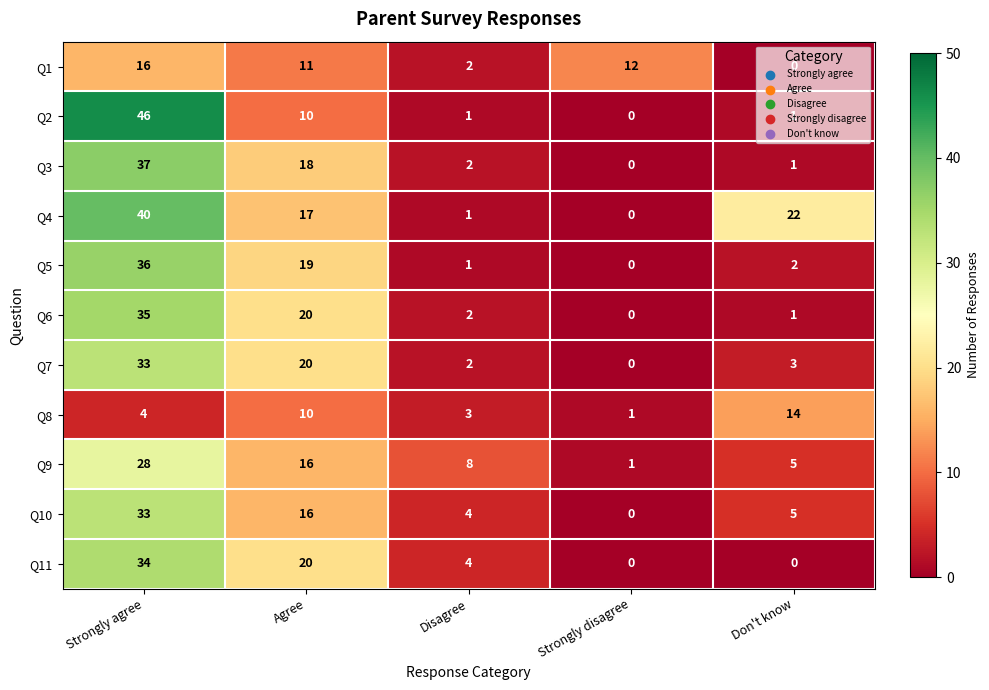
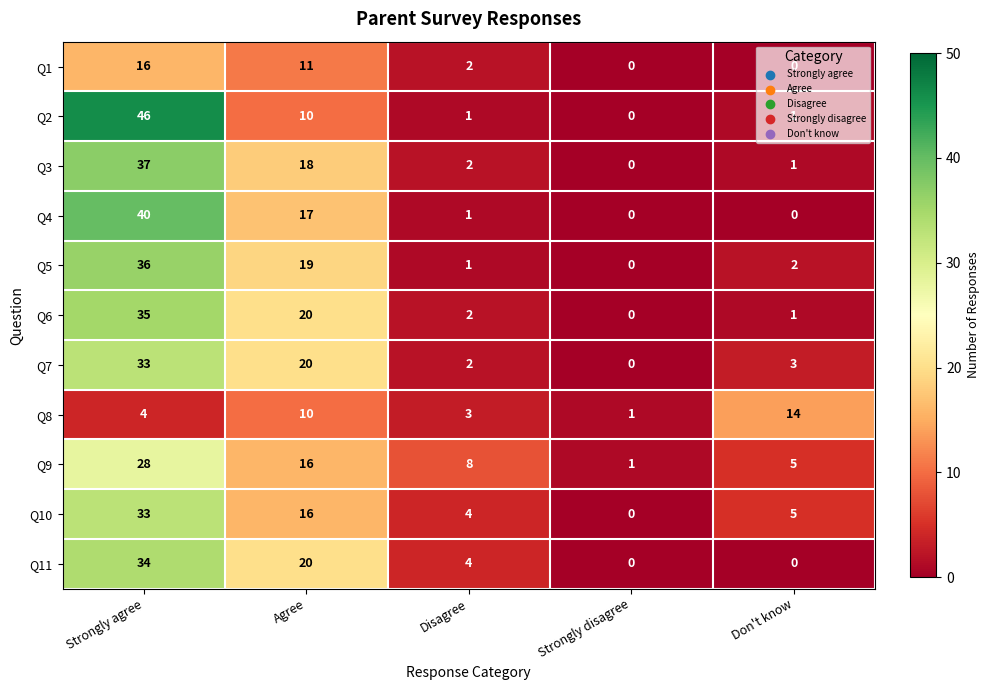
Q1, Strongly disagree: 12 -> 0
Q4, Don't know: 22 -> 0
